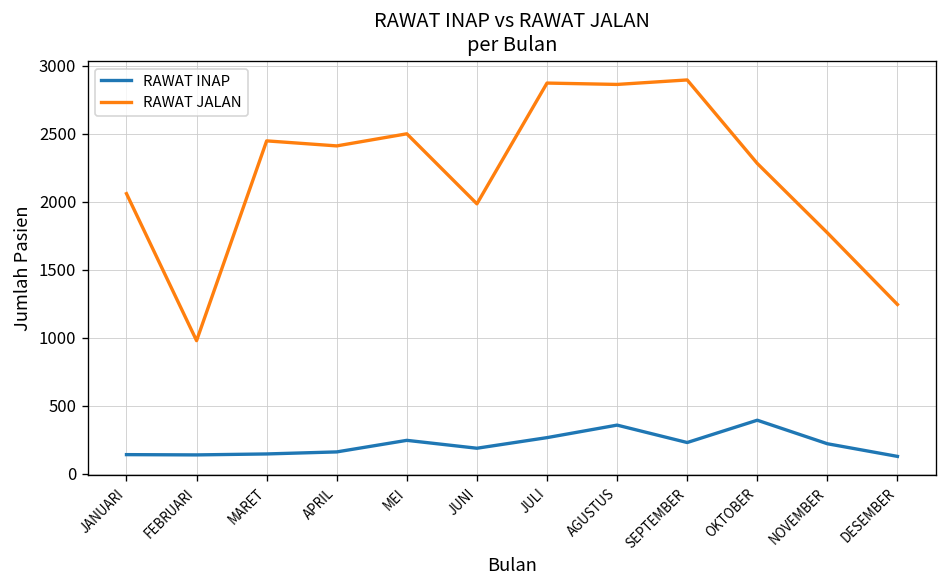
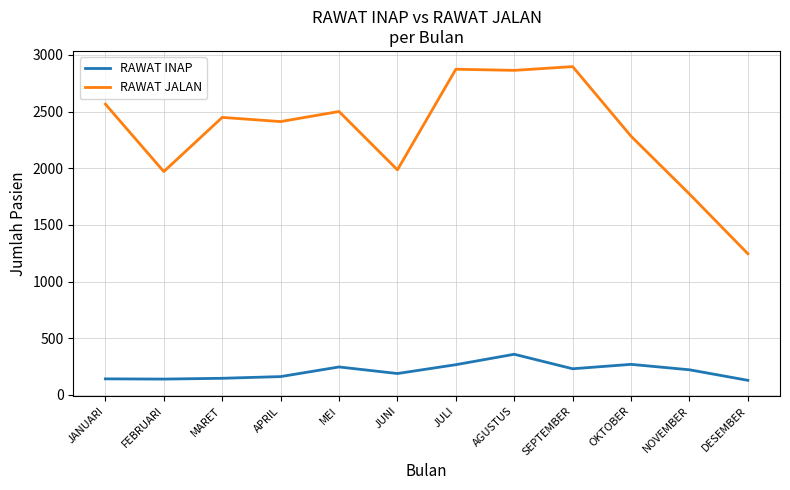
RAWAT JALAN, JANUARI: 2060 -> 2570
RAWAT JALAN, FEBRUARI: 980 -> 1970
RAWAT INAP, OKTOBER: 400 -> 270
